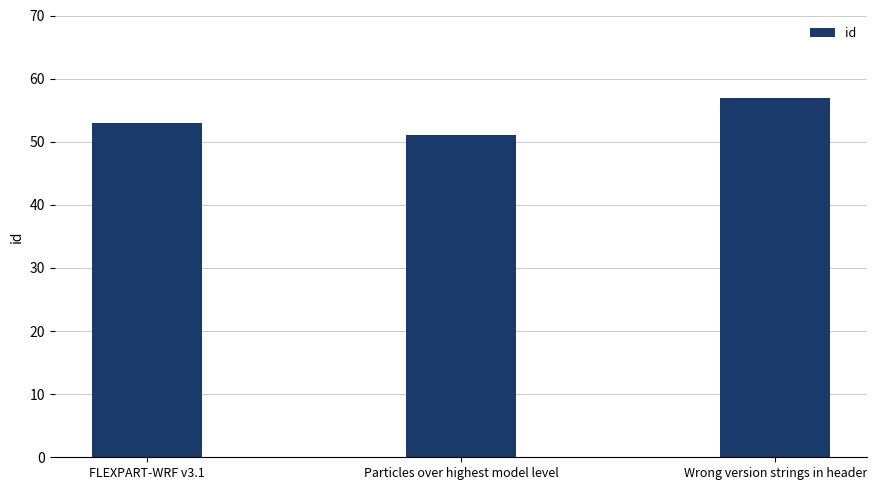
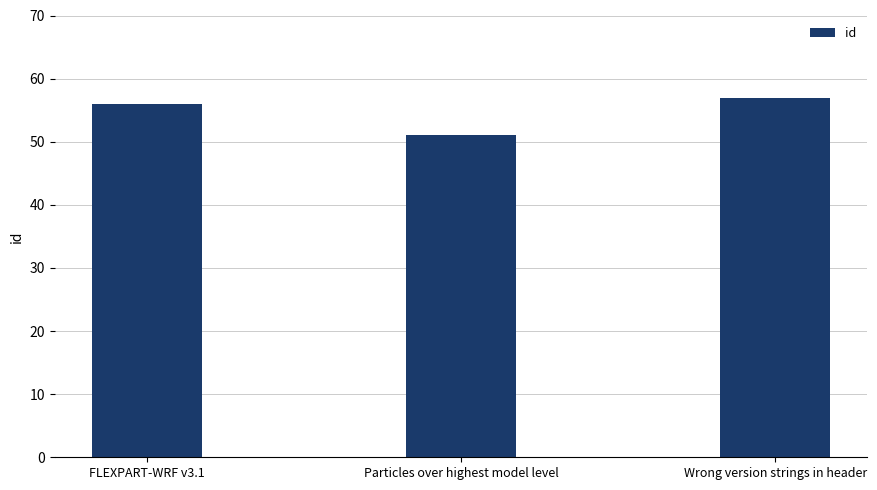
FLEXPART-WRF v3.1: 53 -> 56
